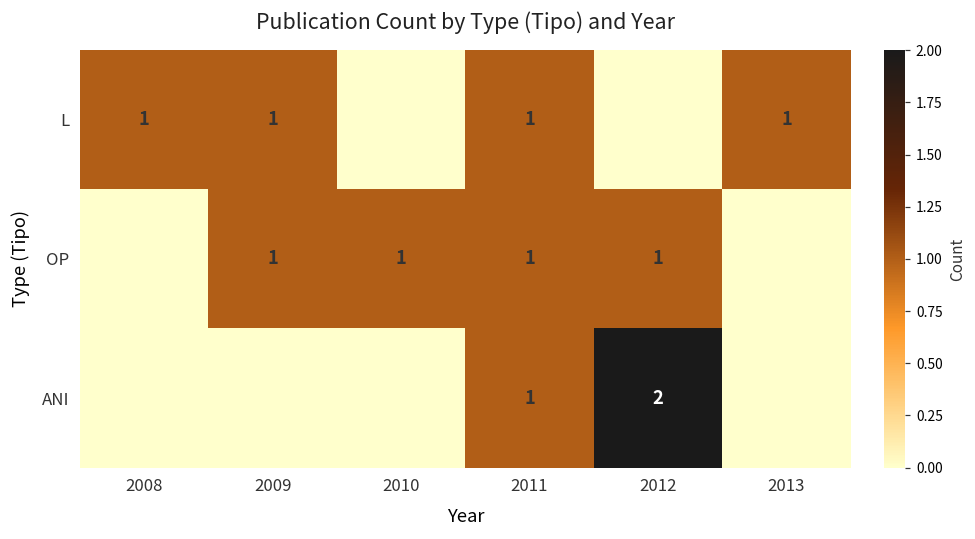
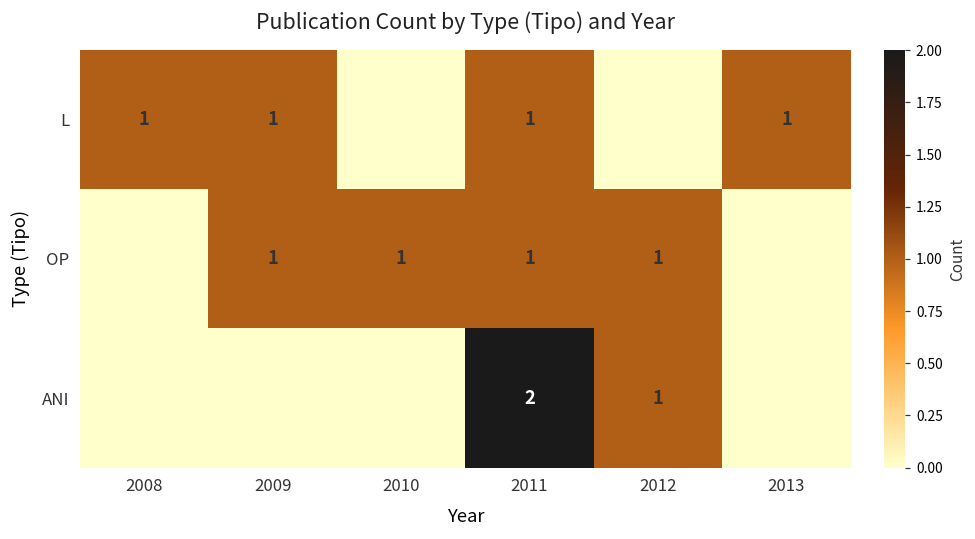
ANI, 2011: 1 -> 2
ANI, 2012: 2 -> 1
